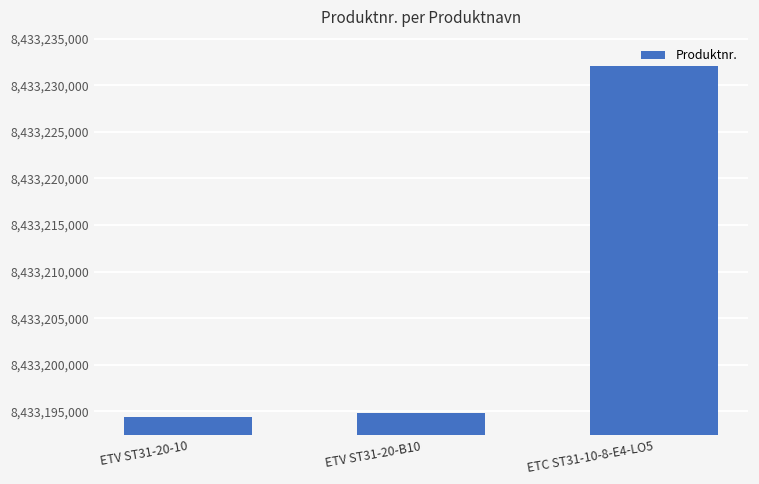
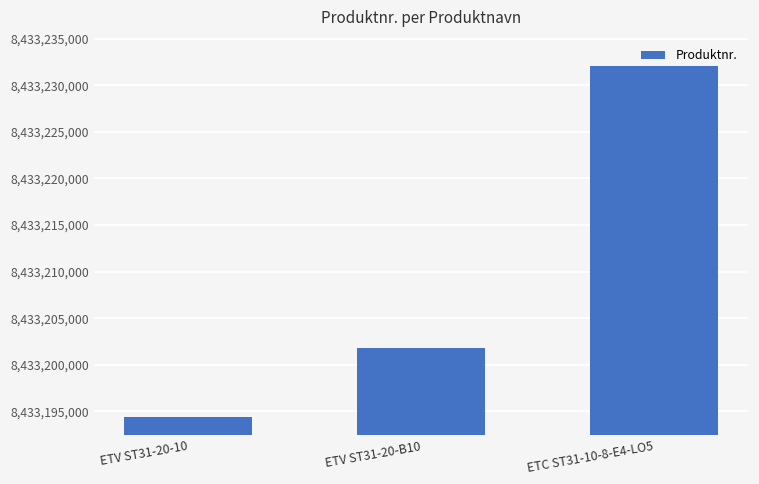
ETV ST31-20-B10: 8,433,195,000 -> 8,433,202,000
